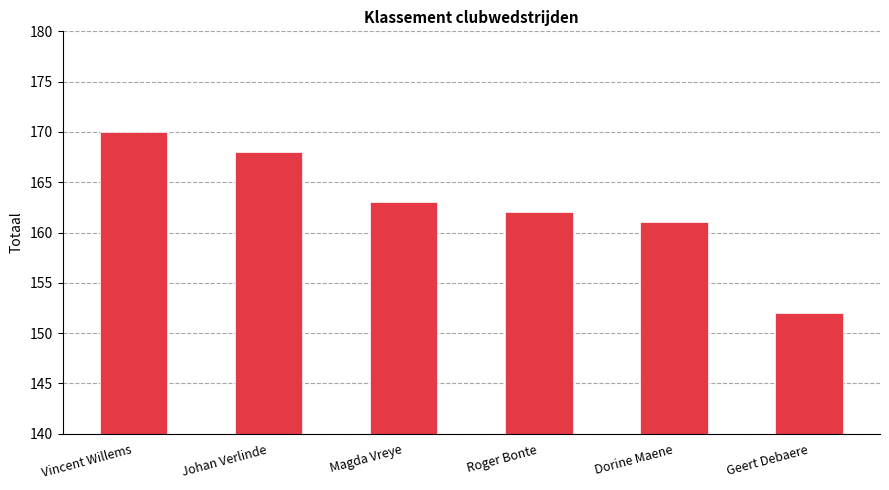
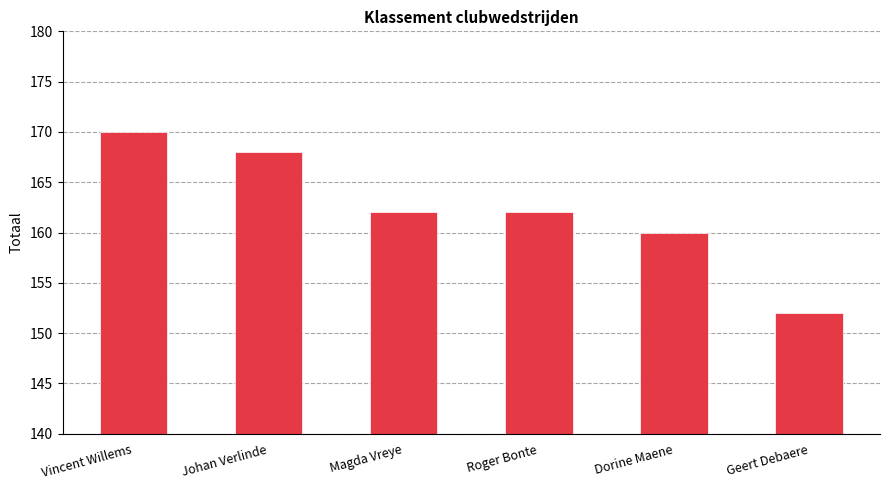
Magda Vreye: 163 -> 162
Dorine Maene: 161 -> 160
